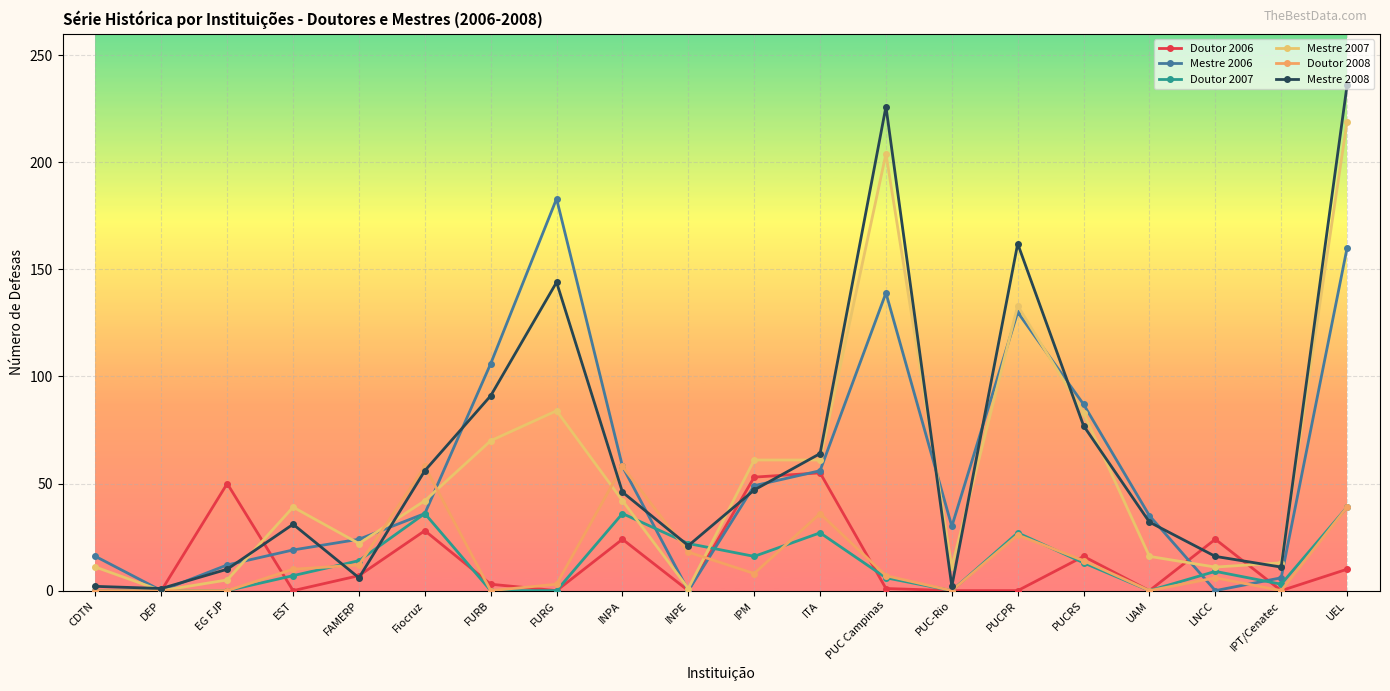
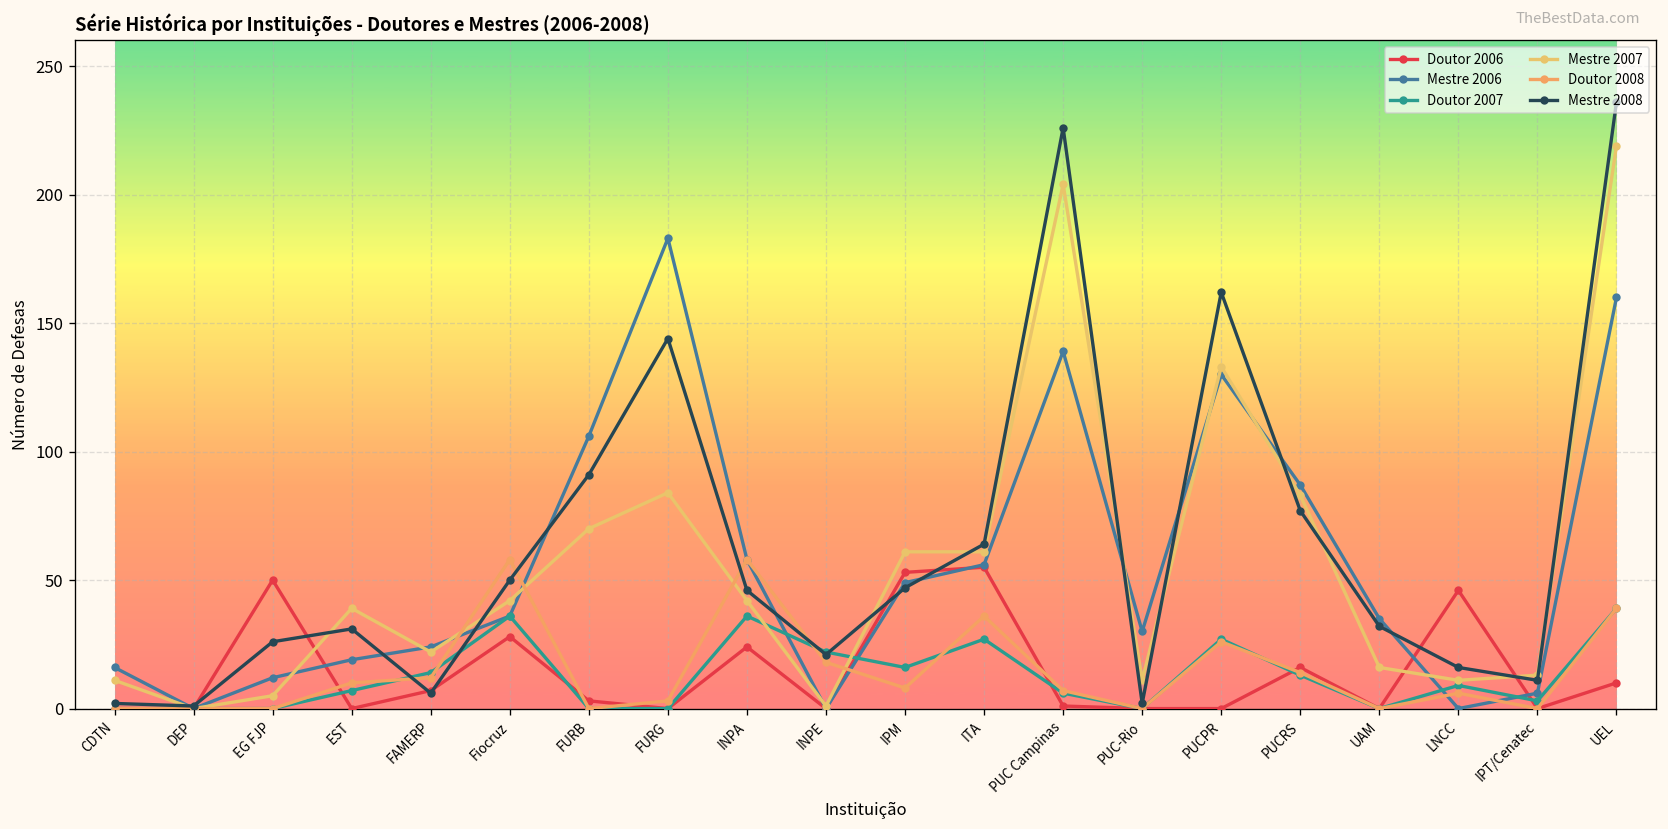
Mestre 2008, EG FJP: 10 -> 26
Mestre 2008, Fiocruz: 56 -> 50
Doutor 2006, LNCC: 24 -> 46
